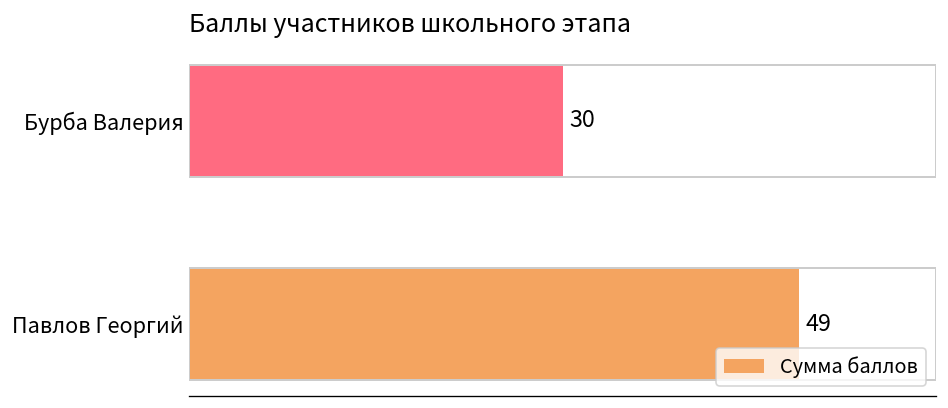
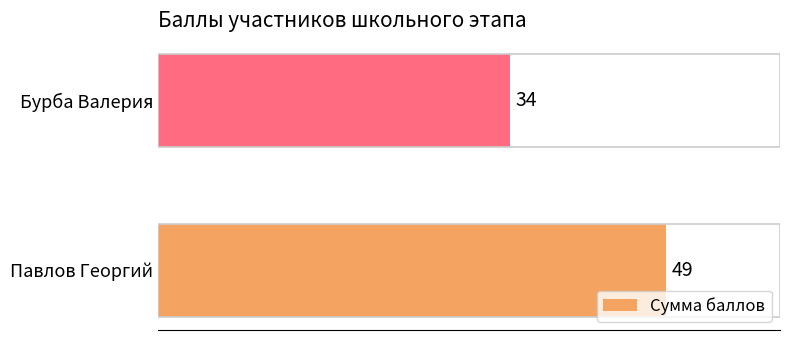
Бурба Валерия: 30 -> 34
